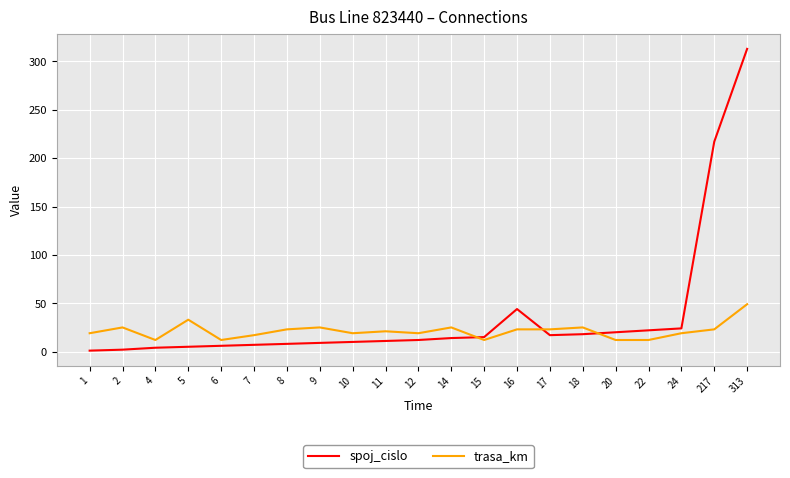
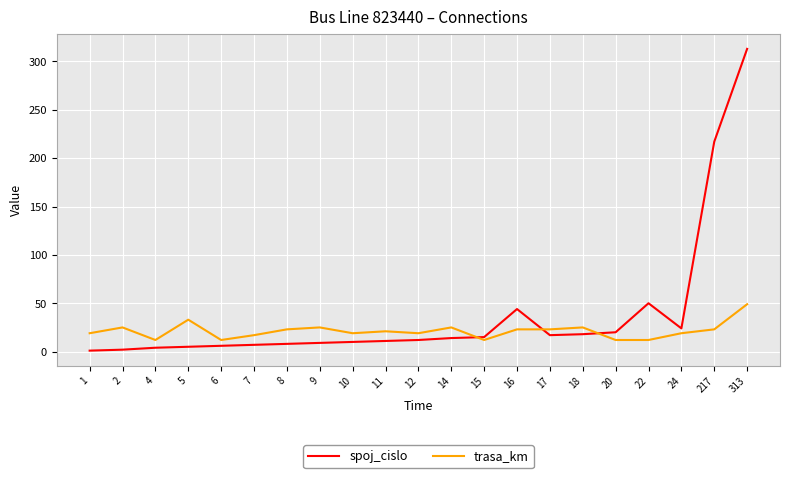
spoj_cislo, 22: 20 -> 50
